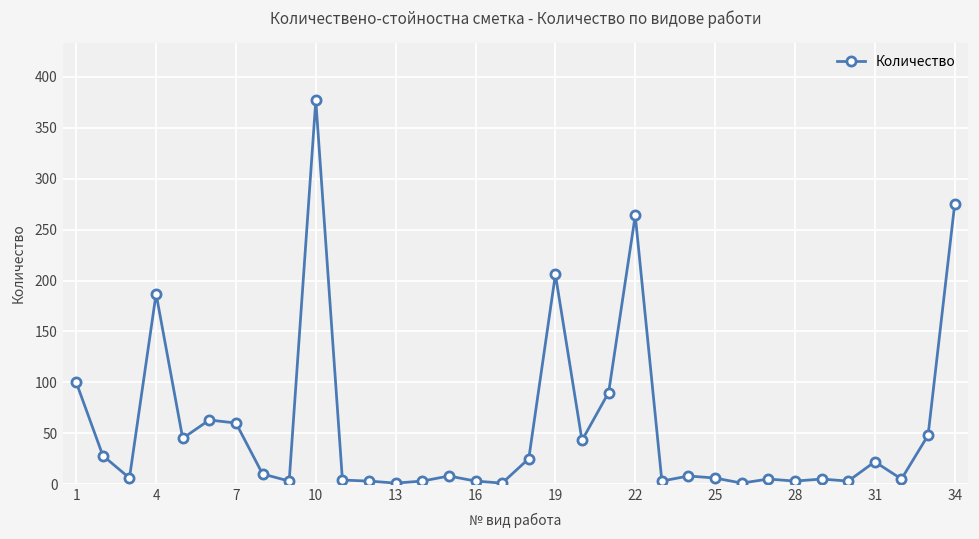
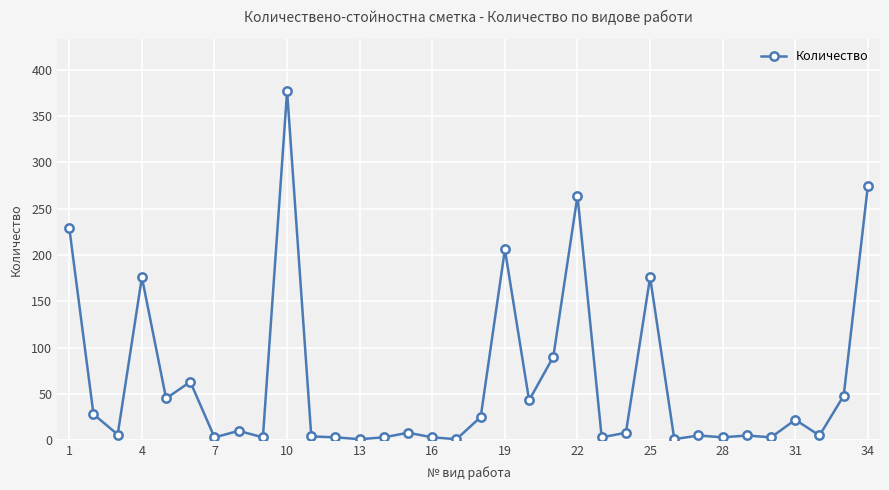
1: 100 -> 230
4: 190 -> 180
7: 60 -> 0
25: 10 -> 180
